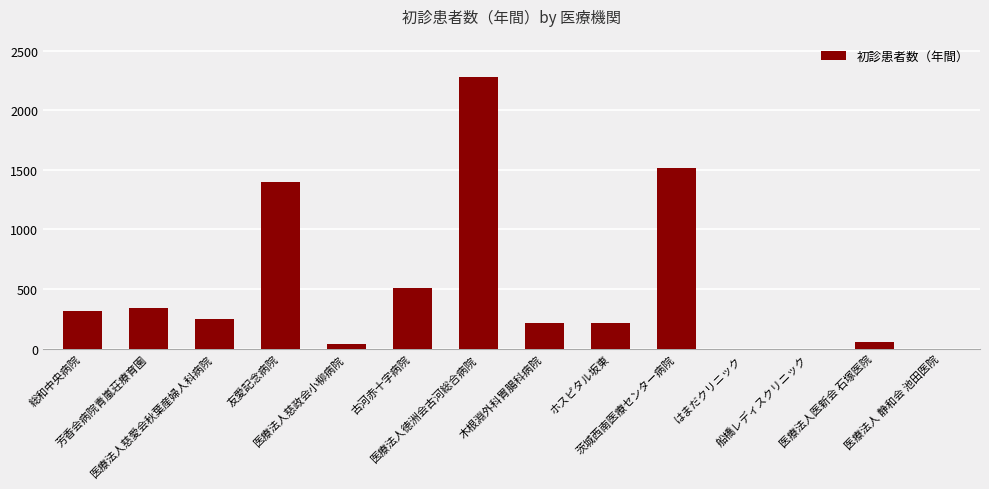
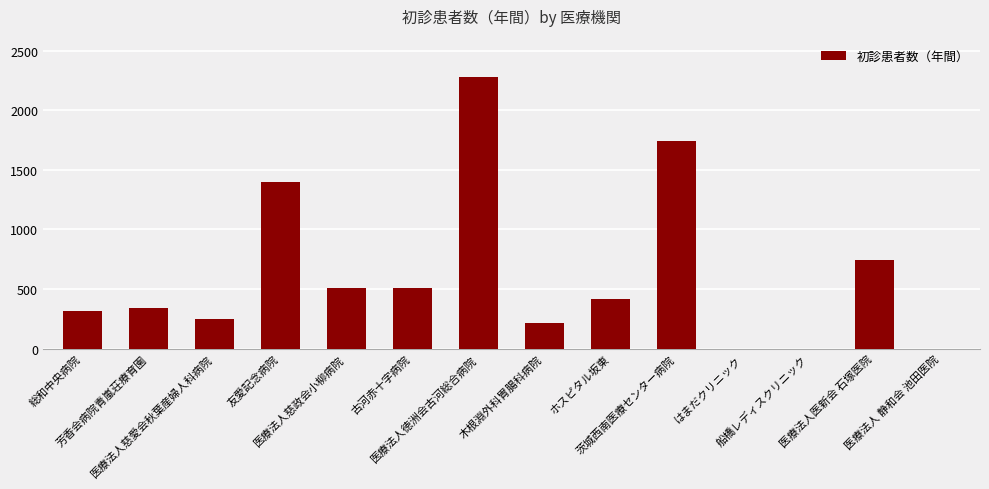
医療法人慈政会小柳病院: 40 -> 510
ホスピタル坂東: 220 -> 420
茨城西南医療センター病院: 1520 -> 1740
医療法人医新会 石塚医院: 50 -> 740
